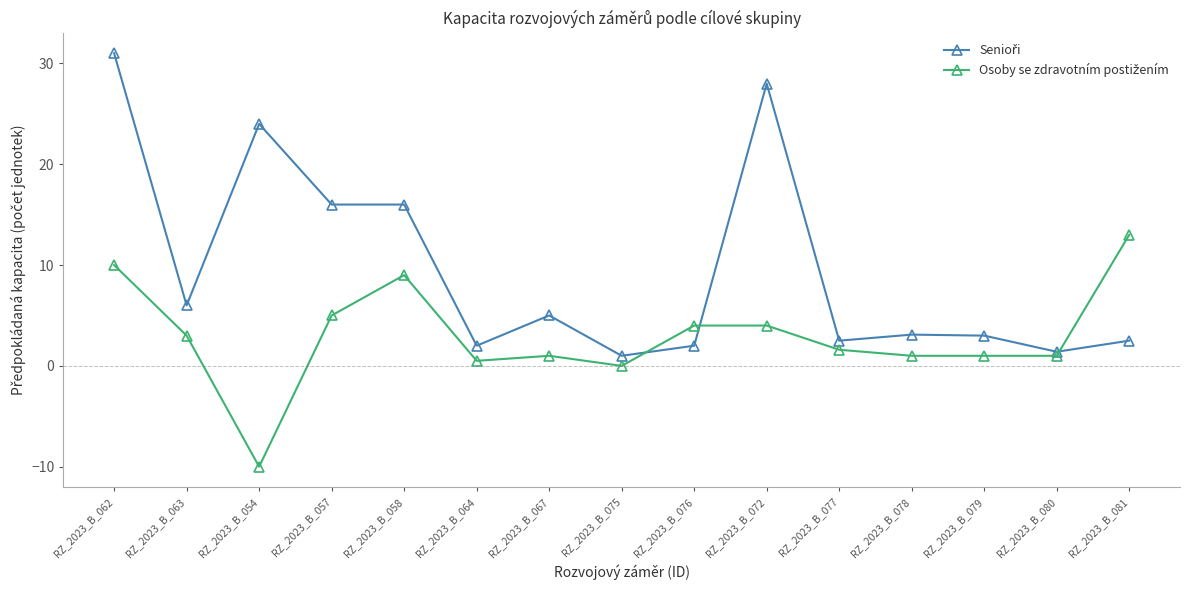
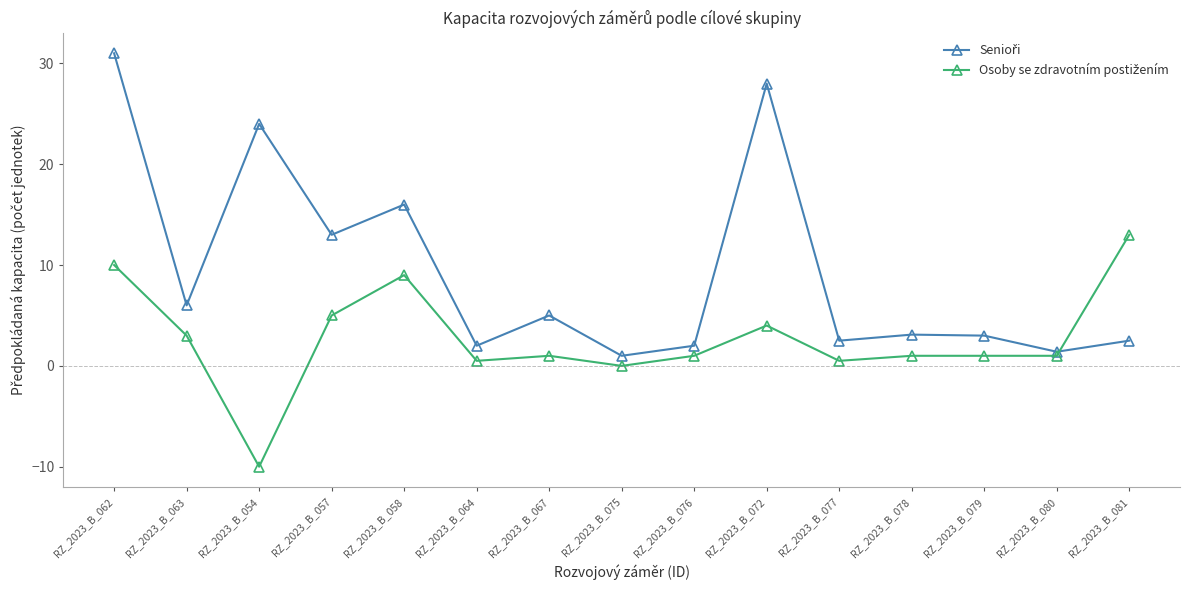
Senioři, RZ_2023_B_057: 16 -> 13
Osoby se zdravotním postižením, RZ_2023_B_076: 4 -> 1
Osoby se zdravotním postižením, RZ_2023_B_077: 1.6 -> 0.5
